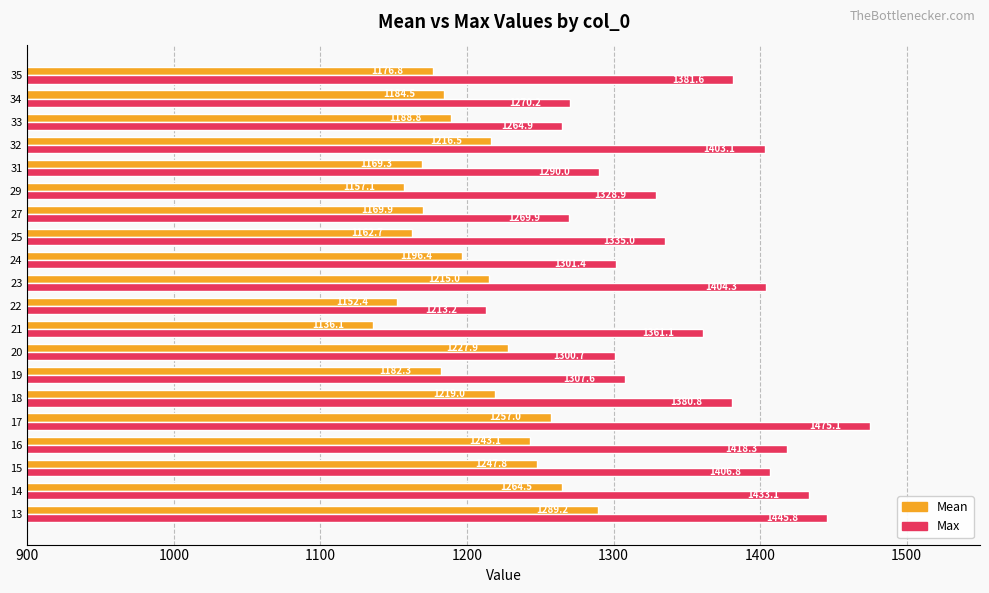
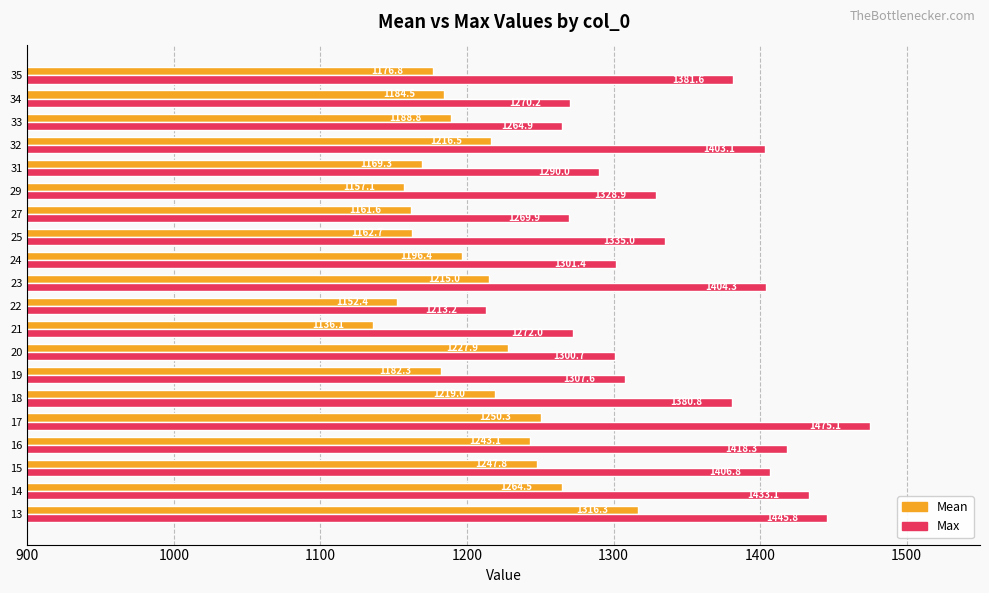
Mean, 27: 1169.9 -> 1161.6
Max, 21: 1361.1 -> 1272.0
Mean, 17: 1257.0 -> 1250.3
Mean, 13: 1289.2 -> 1316.3
